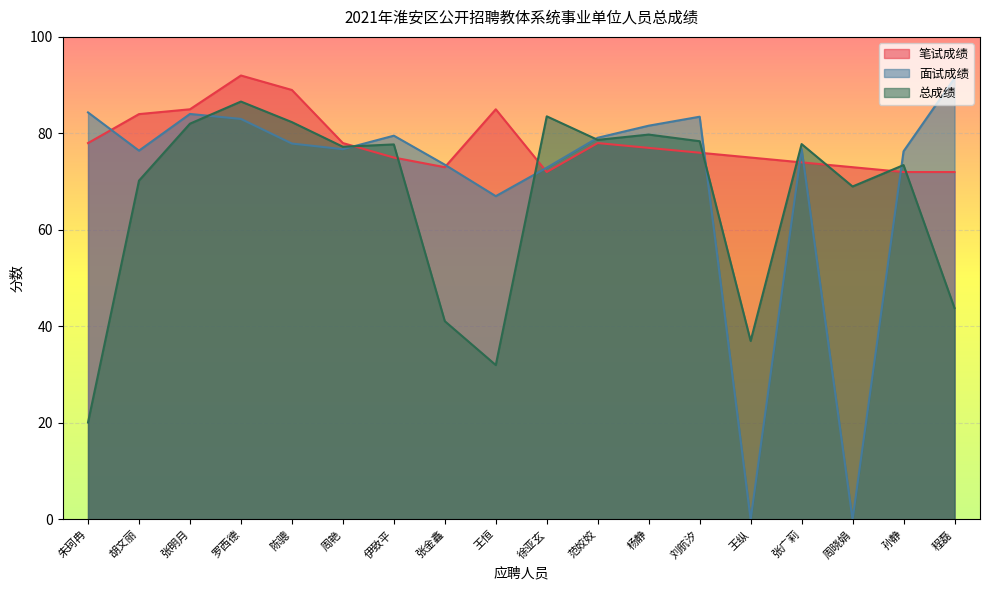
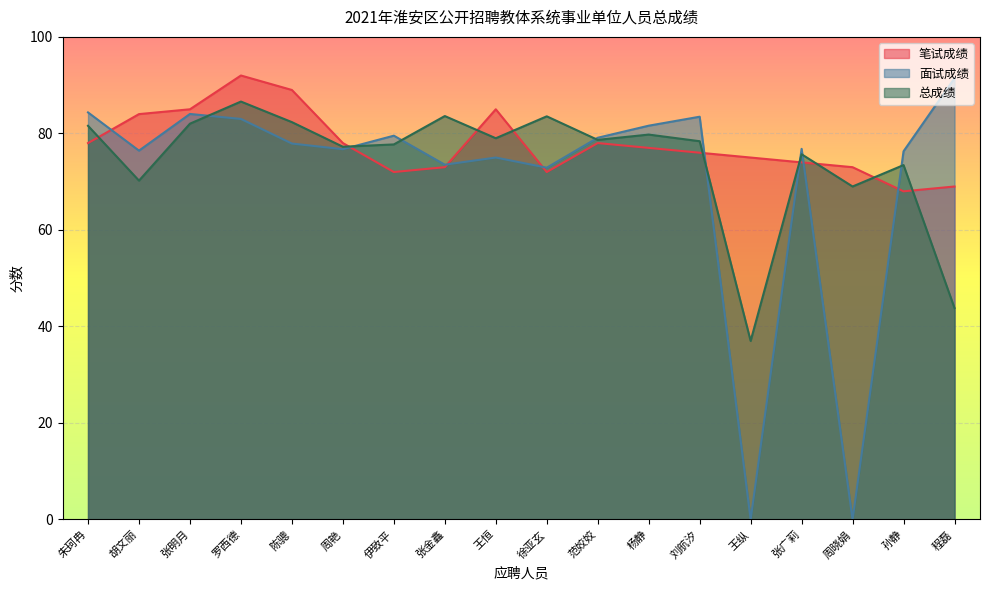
总成绩, 朱珂冉: 20 -> 82
笔试成绩, 伊致平: 75 -> 72
总成绩, 张金鑫: 41 -> 84
面试成绩, 王恒: 67 -> 75
总成绩, 王恒: 32 -> 79
总成绩, 张广莉: 78 -> 76
笔试成绩, 孙静: 72 -> 68
笔试成绩, 程磊: 72 -> 69
